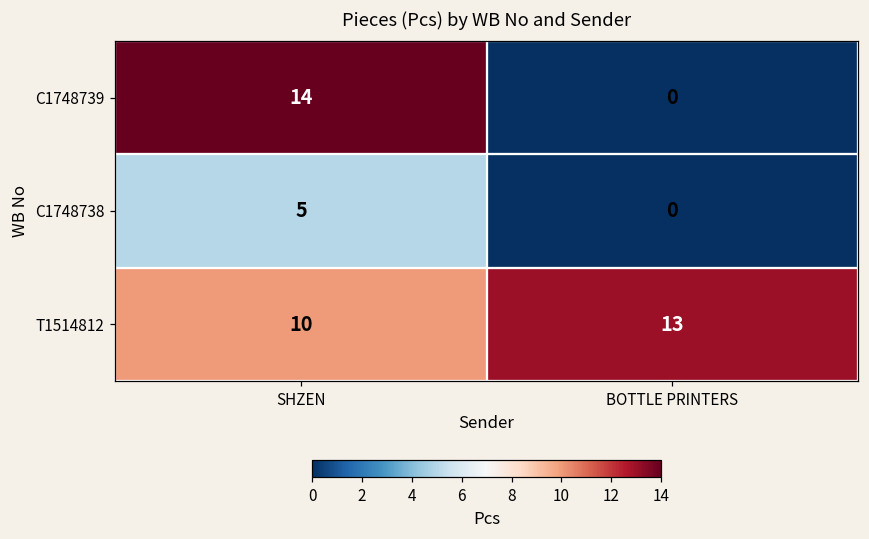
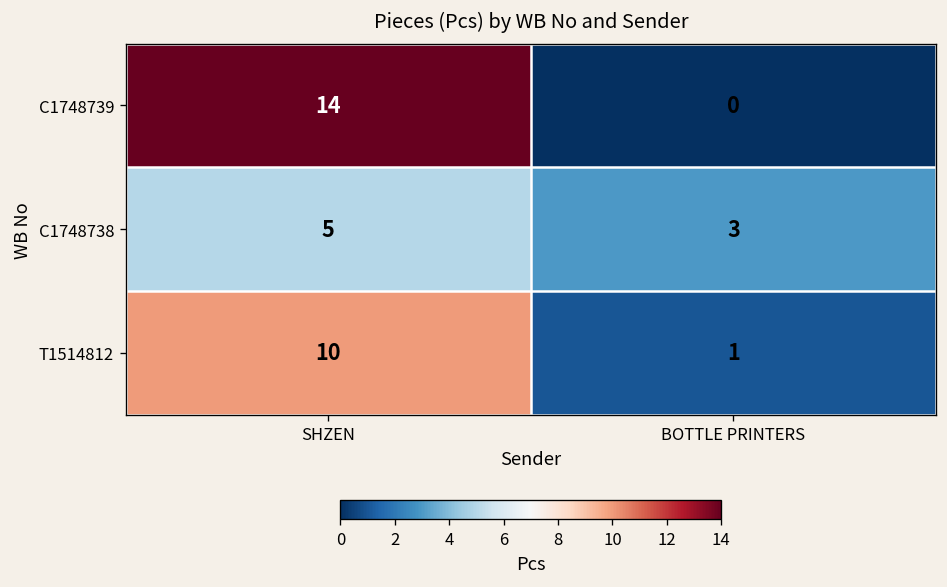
C1748738, BOTTLE PRINTERS: 0 -> 3
T1514812, BOTTLE PRINTERS: 13 -> 1
